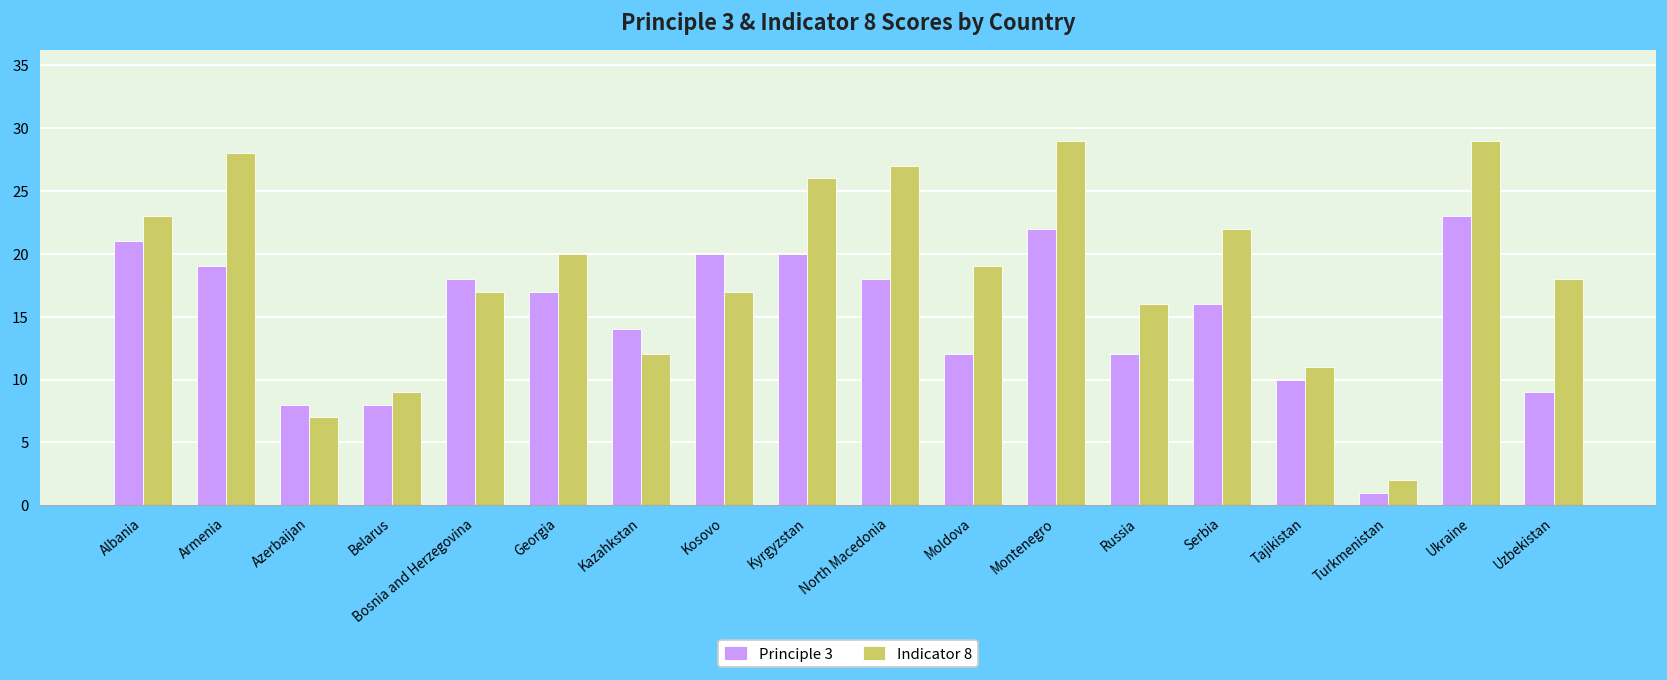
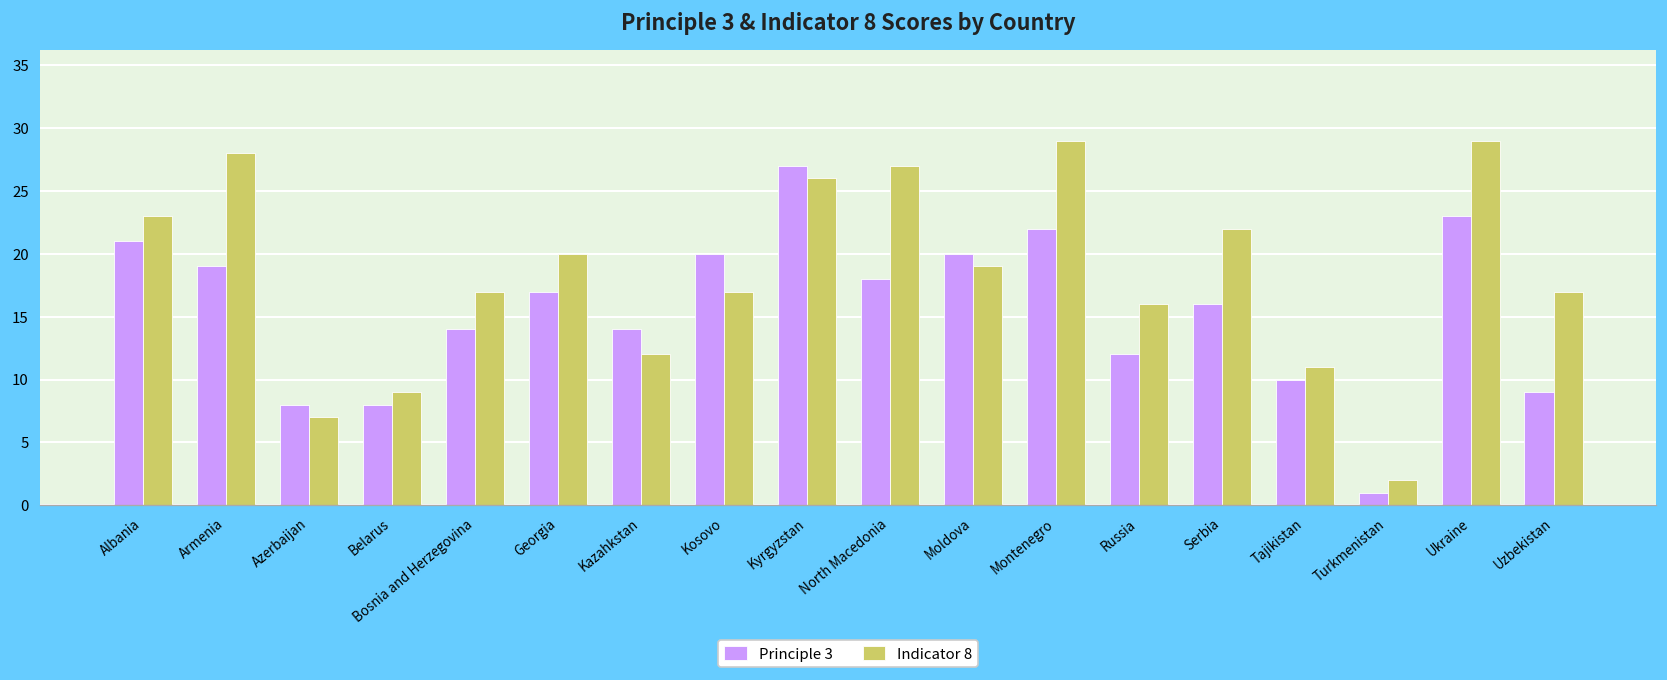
Principle 3, Bosnia and Herzegovina: 18 -> 14
Principle 3, Kyrgyzstan: 20 -> 27
Principle 3, Moldova: 12 -> 20
Indicator 8, Uzbekistan: 18 -> 17
